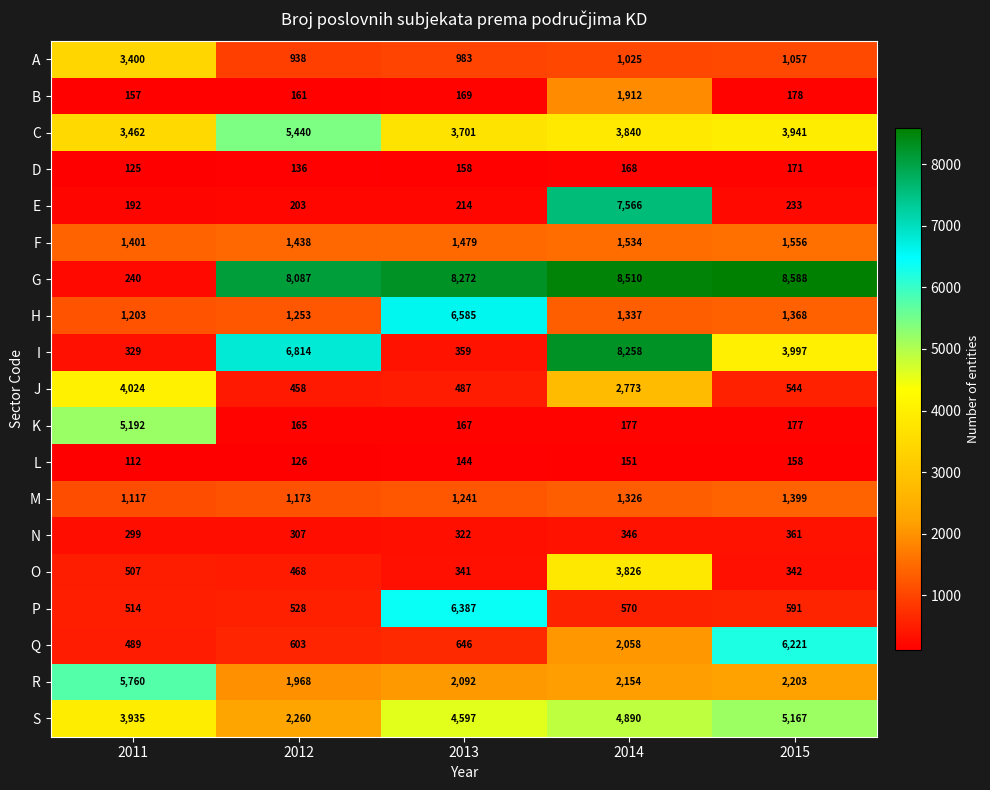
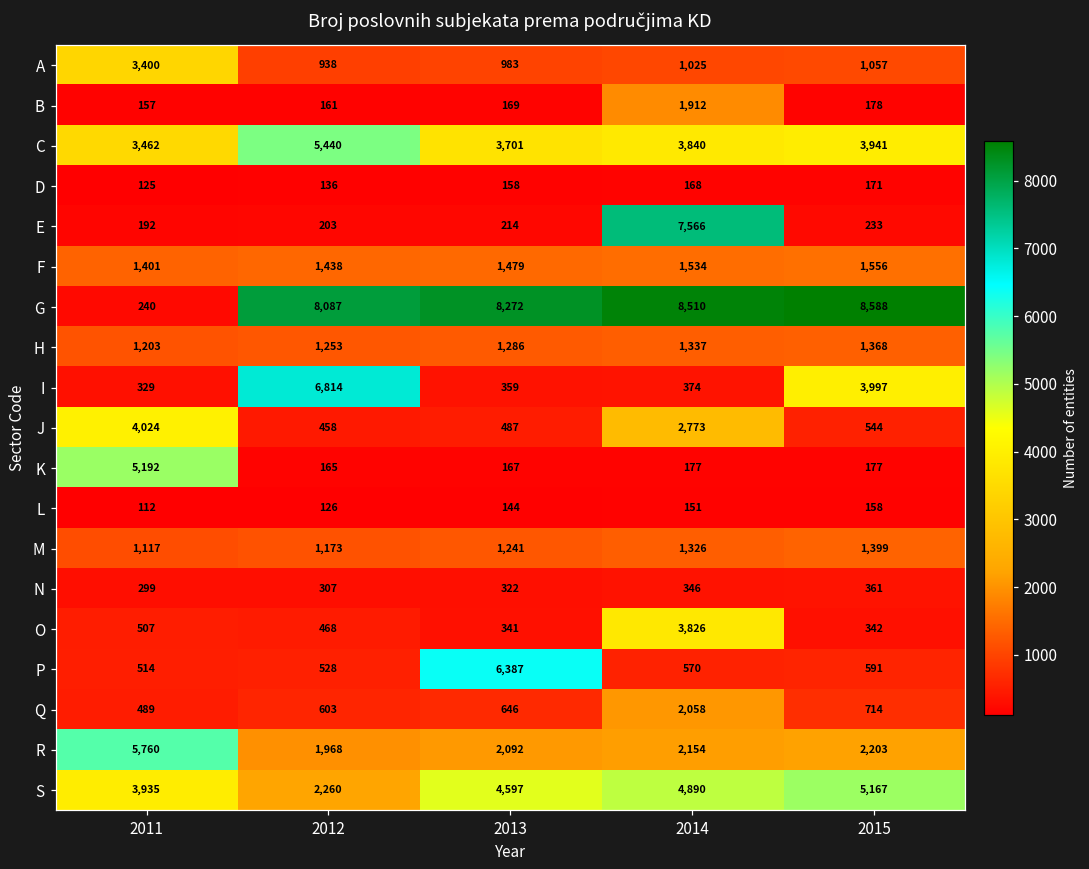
H, 2013: 6,585 -> 1,286
I, 2014: 8,258 -> 374
Q, 2015: 6,221 -> 714
